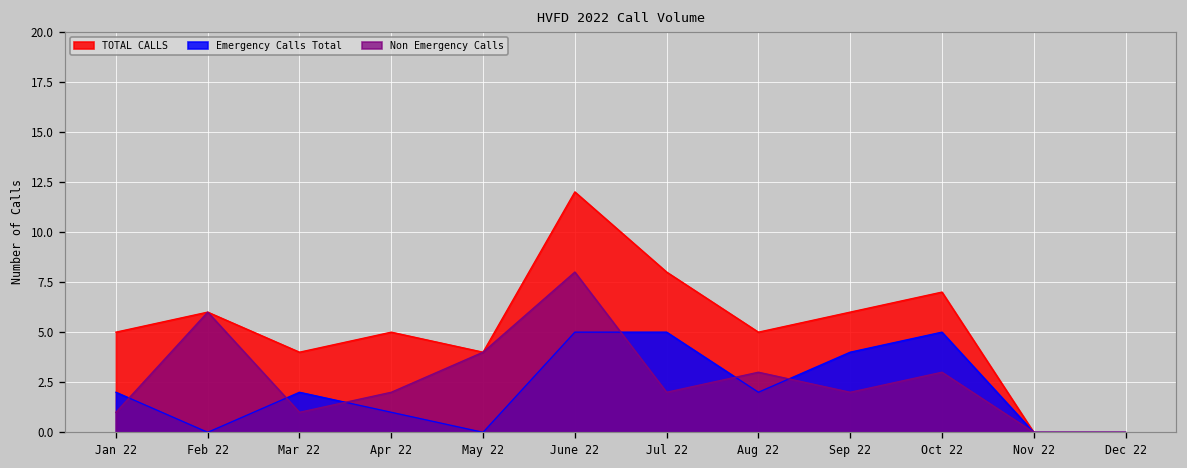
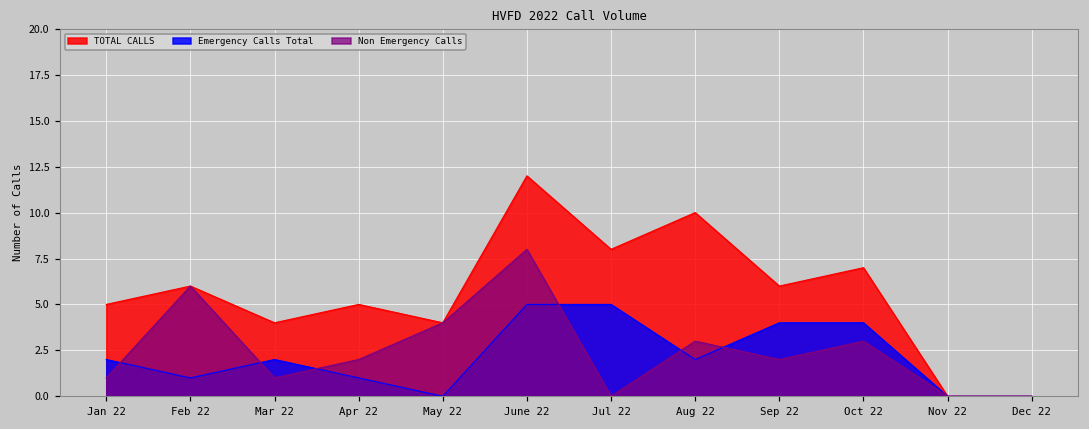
Emergency Calls Total, Feb 22: 0 -> 1
Non Emergency Calls, Jul 22: 2 -> 0
TOTAL CALLS, Aug 22: 5 -> 10
Emergency Calls Total, Oct 22: 5 -> 4
